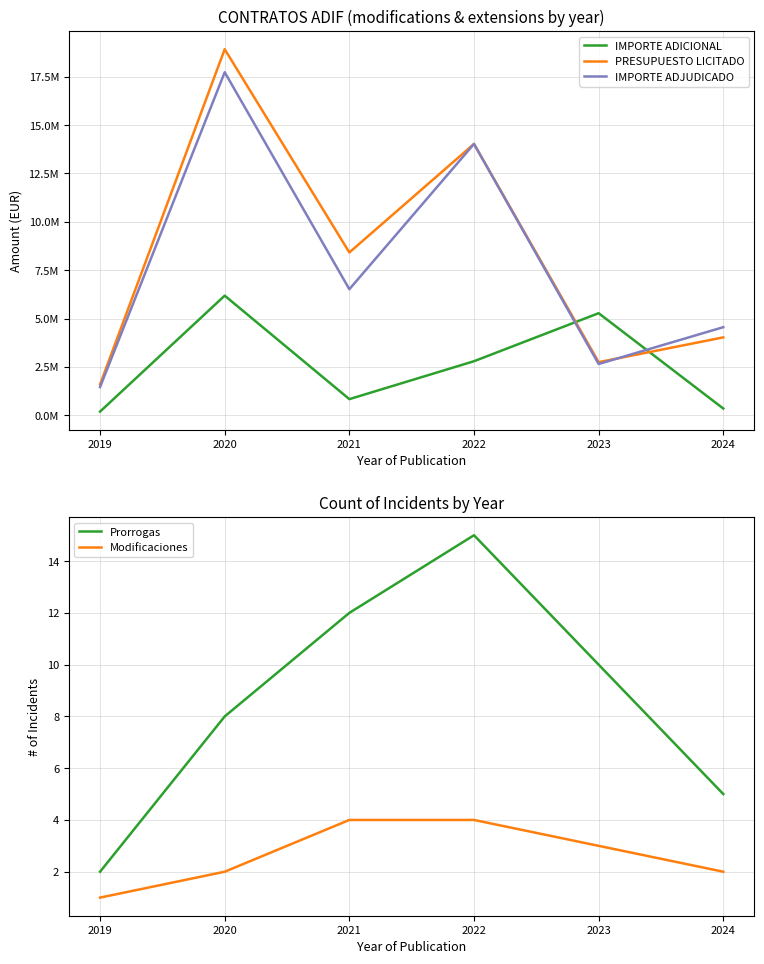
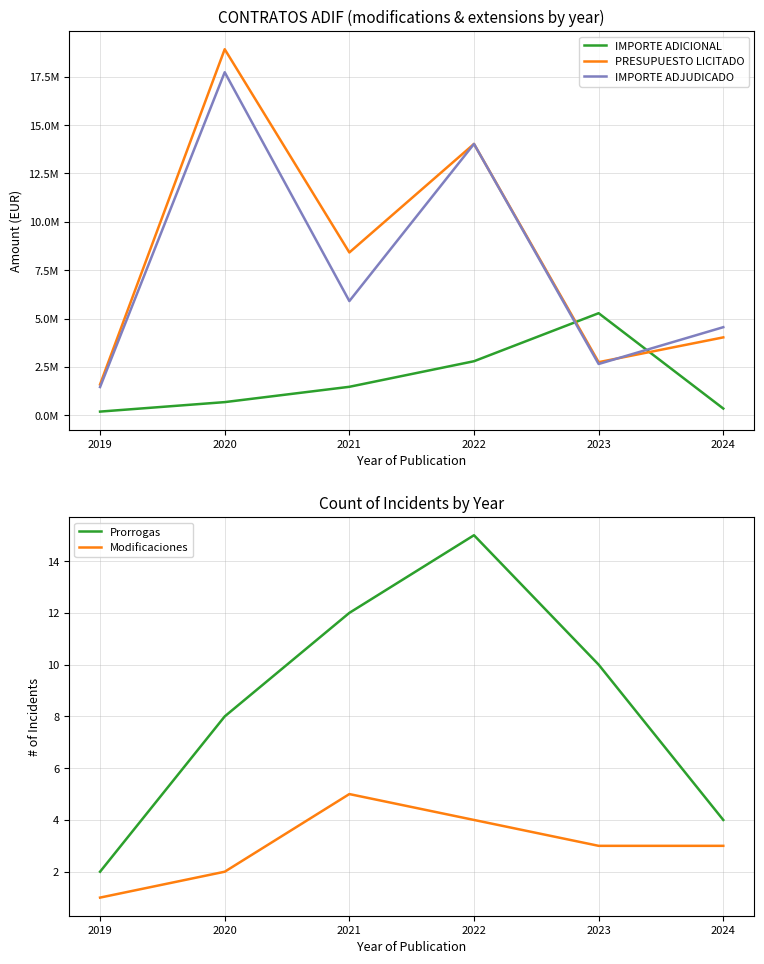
CONTRATOS ADIF (modifications & extensions by year), IMPORTE ADICIONAL, 2020: 6200000 -> 700000
CONTRATOS ADIF (modifications & extensions by year), IMPORTE ADICIONAL, 2021: 800000 -> 1500000
CONTRATOS ADIF (modifications & extensions by year), IMPORTE ADJUDICADO, 2021: 6500000 -> 5900000
Count of Incidents by Year, Modificaciones, 2021: 4 -> 5
Count of Incidents by Year, Prorrogas, 2024: 5 -> 4
Count of Incidents by Year, Modificaciones, 2024: 2 -> 3
